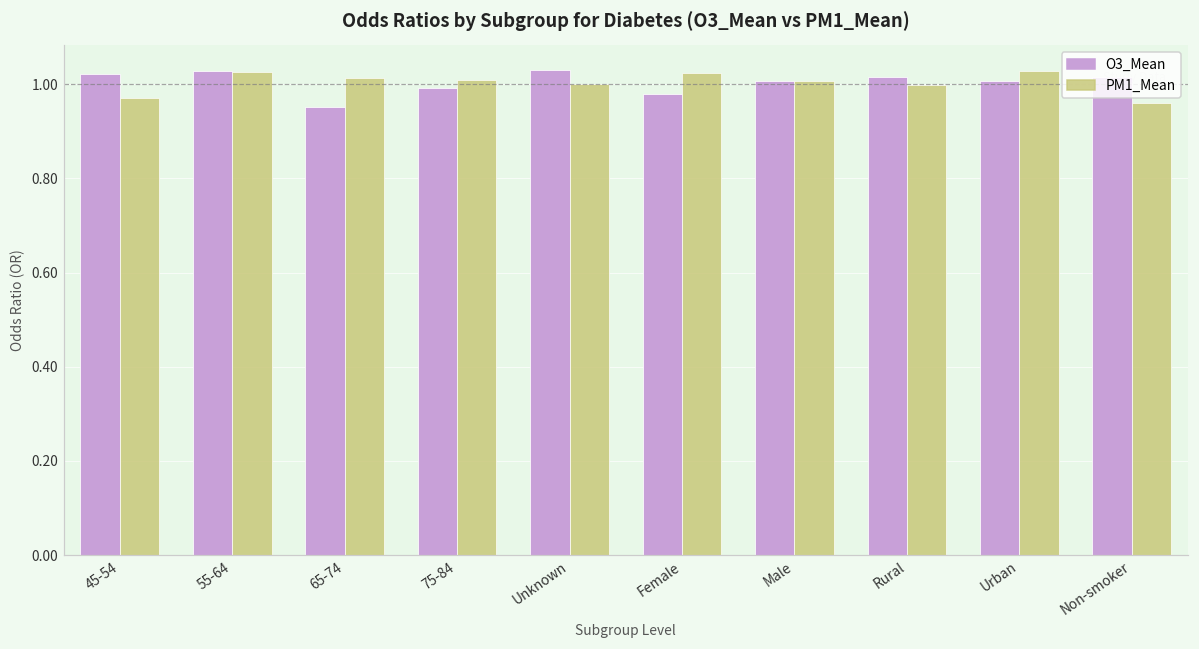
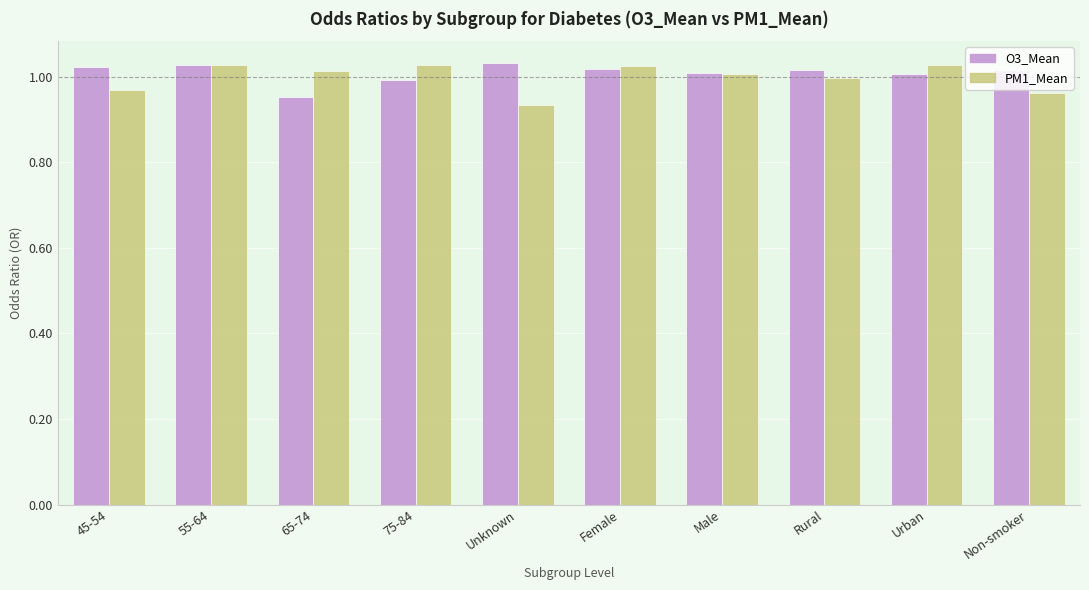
PM1_Mean, 75-84: 1.01 -> 1.03
PM1_Mean, Unknown: 1.00 -> 0.93
O3_Mean, Female: 0.98 -> 1.02
